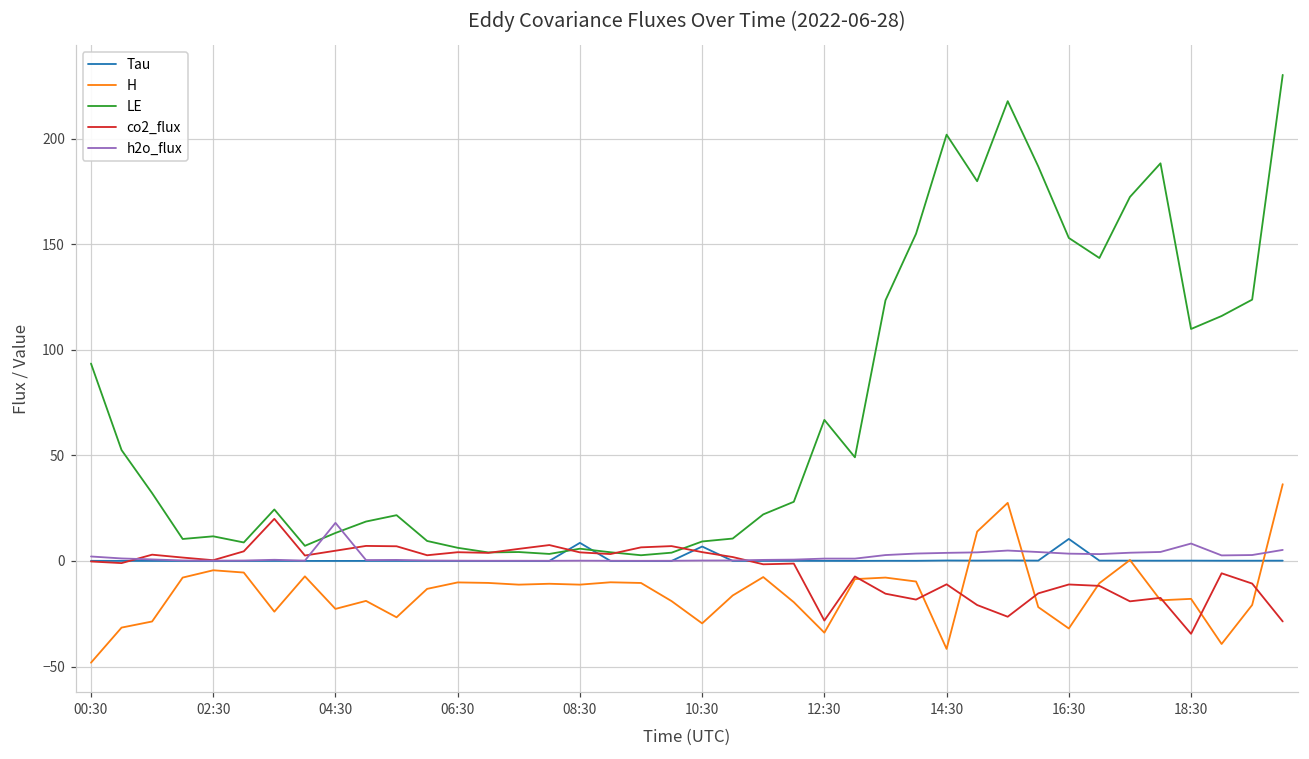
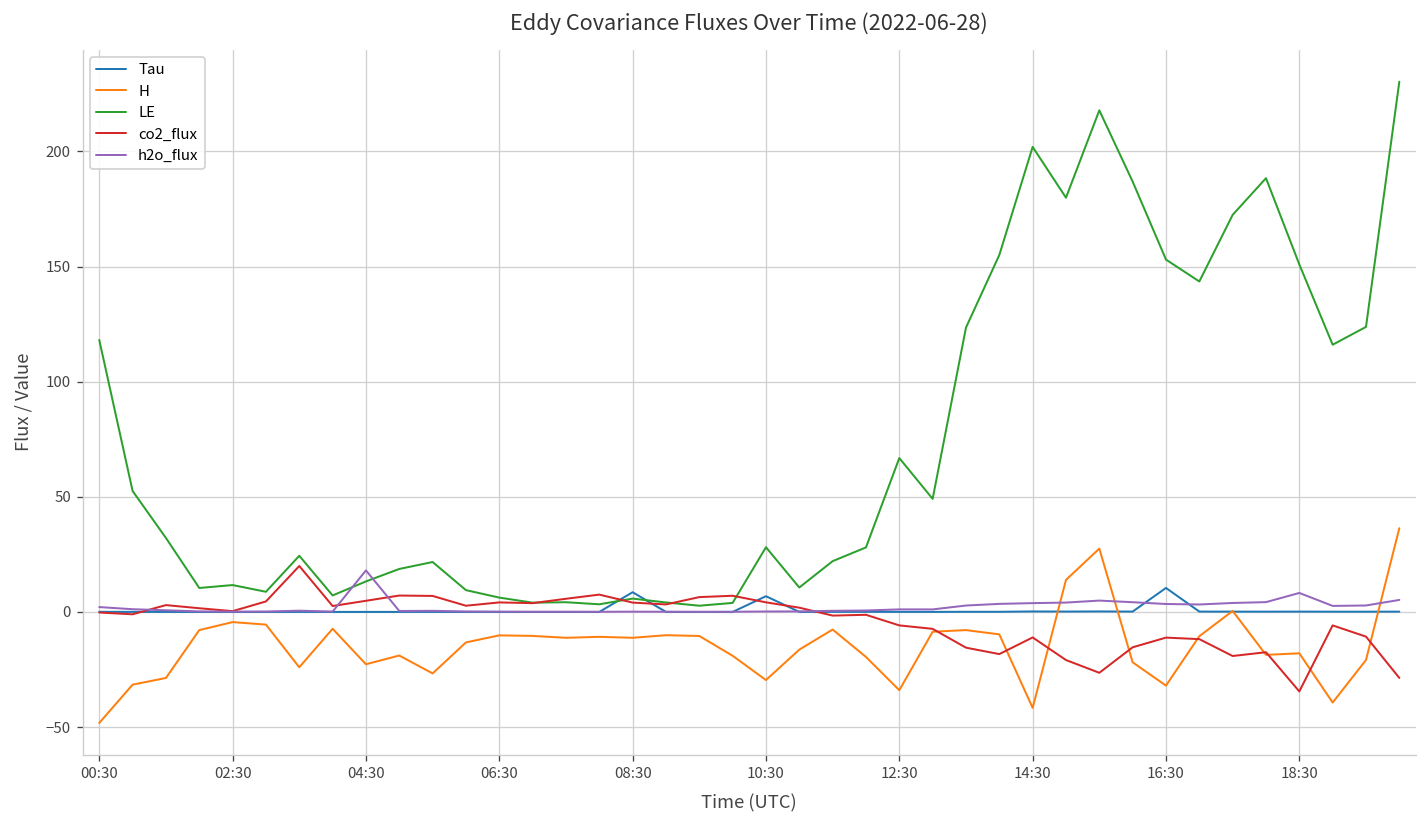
LE, 00:30: 94 -> 118
LE, 10:30: 9 -> 28
co2_flux, 12:30: -28 -> -6
LE, 18:30: 110 -> 151
